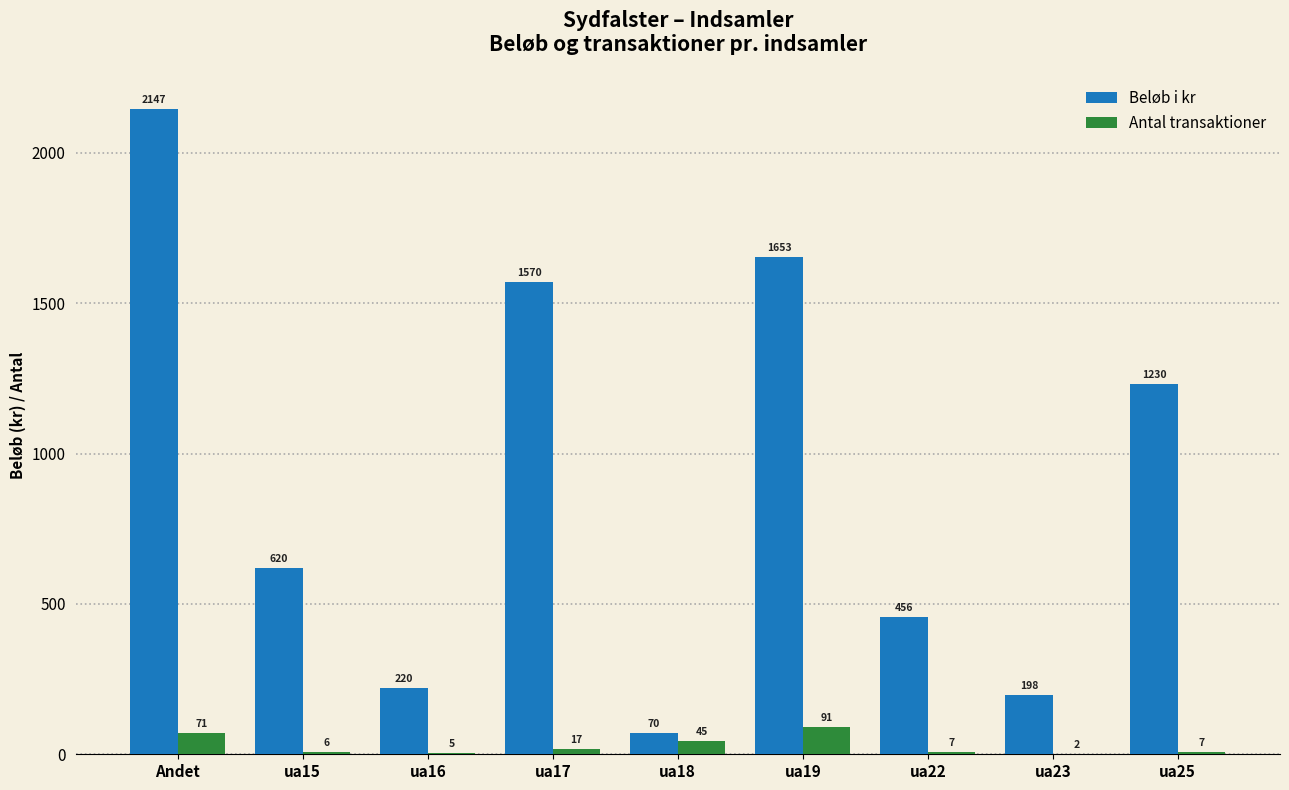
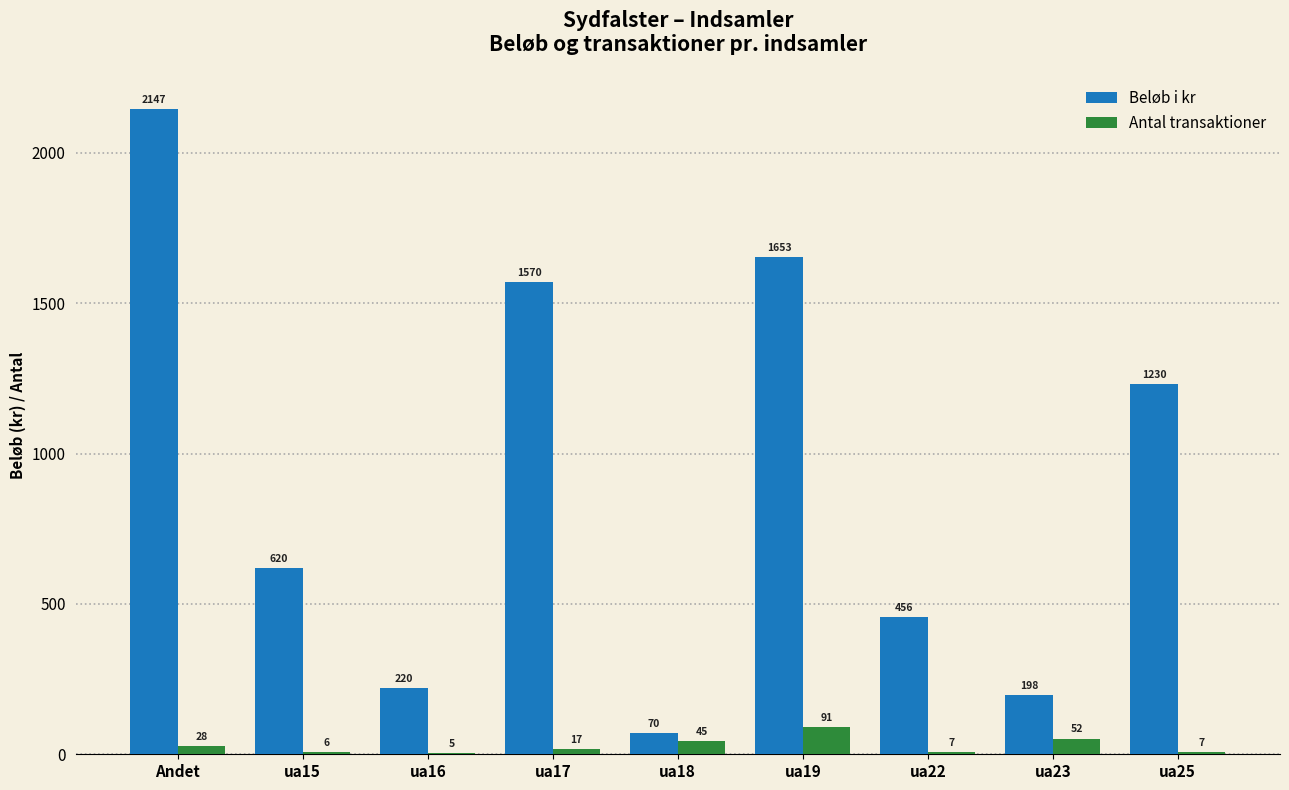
Antal transaktioner, Andet: 71 -> 28
Antal transaktioner, ua23: 2 -> 52
